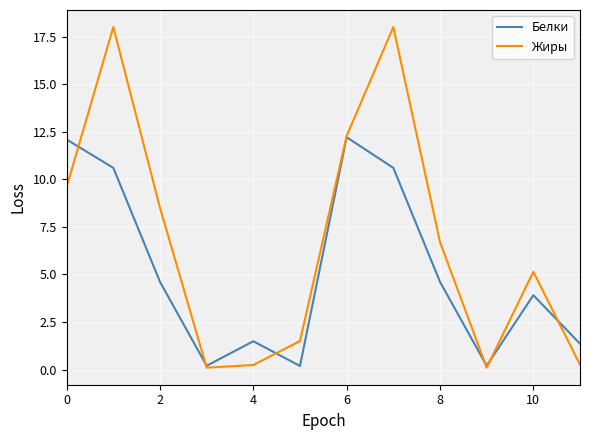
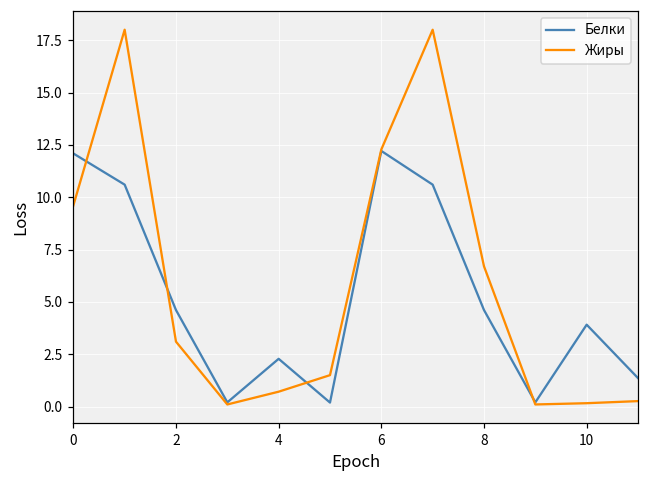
Жиры, 2: 8.5 -> 3.1
Белки, 4: 1.5 -> 2.3
Жиры, 4: 0.2 -> 0.7
Жиры, 10: 5.1 -> 0.2
